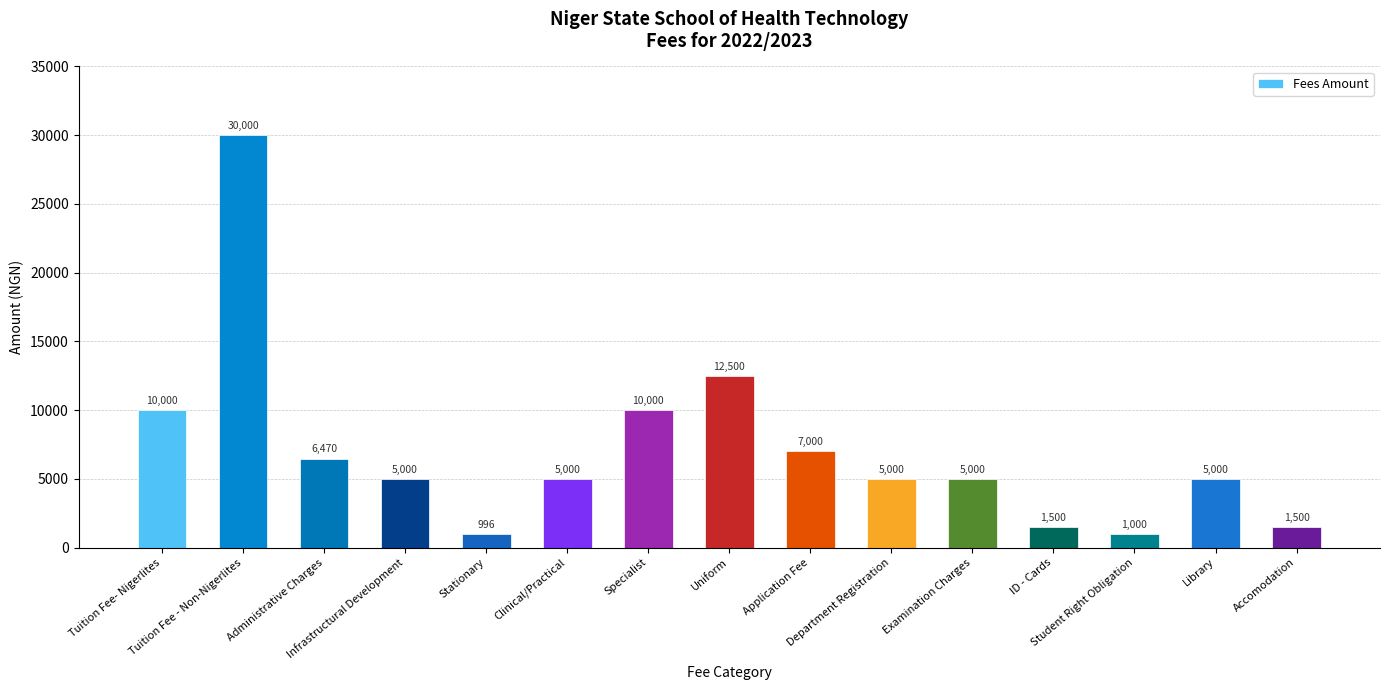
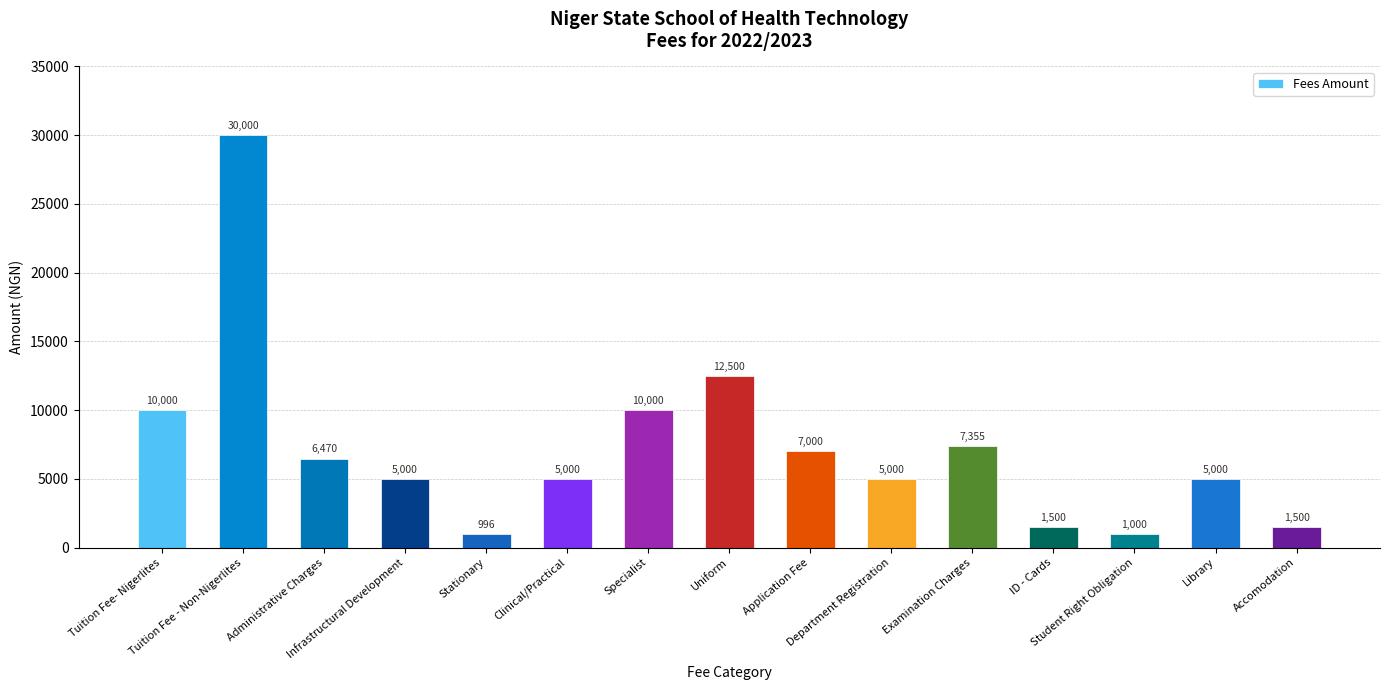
Examination Charges: 5,000 -> 7,355
